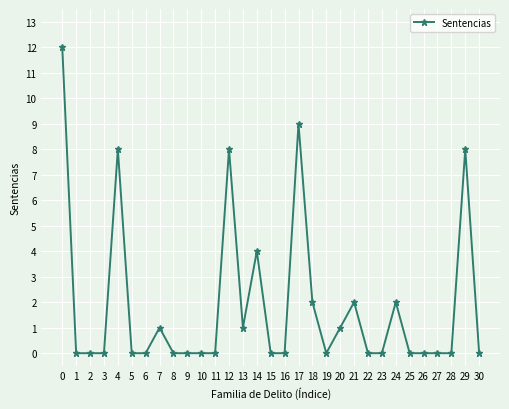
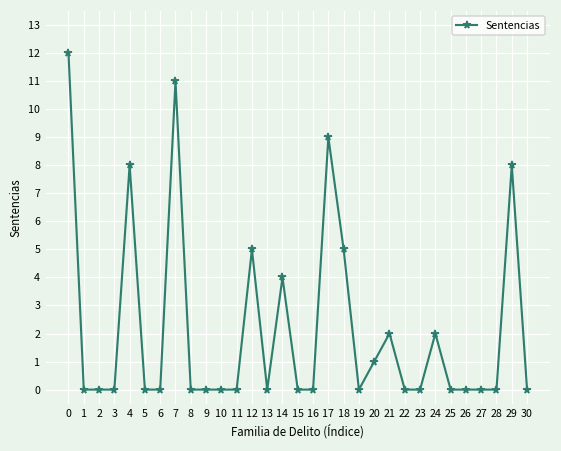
7: 1 -> 11
12: 8 -> 5
13: 1 -> 0
18: 2 -> 5
